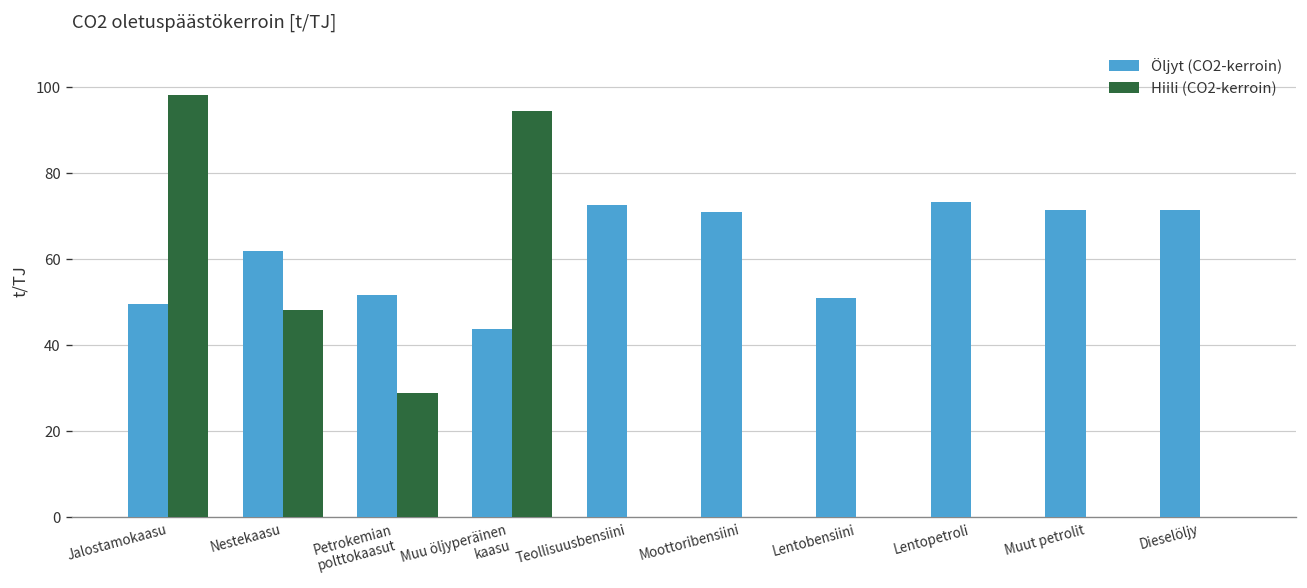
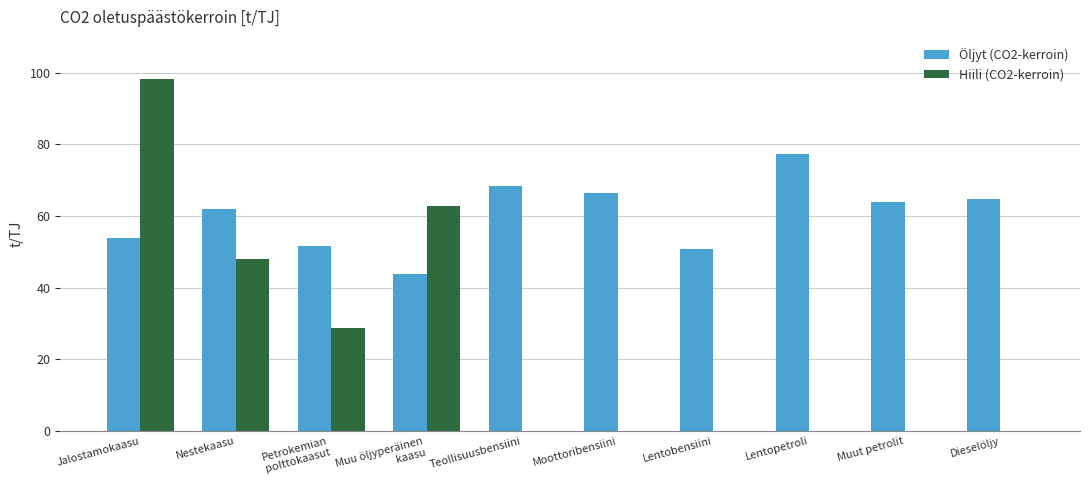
Öljyt (CO2-kerroin), Jalostamokaasu: 50 -> 54
Hiili (CO2-kerroin), Muu öljyperäinen kaasu: 95 -> 63
Öljyt (CO2-kerroin), Teollisuusbensiini: 73 -> 68
Öljyt (CO2-kerroin), Moottoribensiini: 71 -> 66
Öljyt (CO2-kerroin), Lentopetroli: 73 -> 77
Öljyt (CO2-kerroin), Muut petrolit: 72 -> 64
Öljyt (CO2-kerroin), Dieselöljy: 72 -> 65
